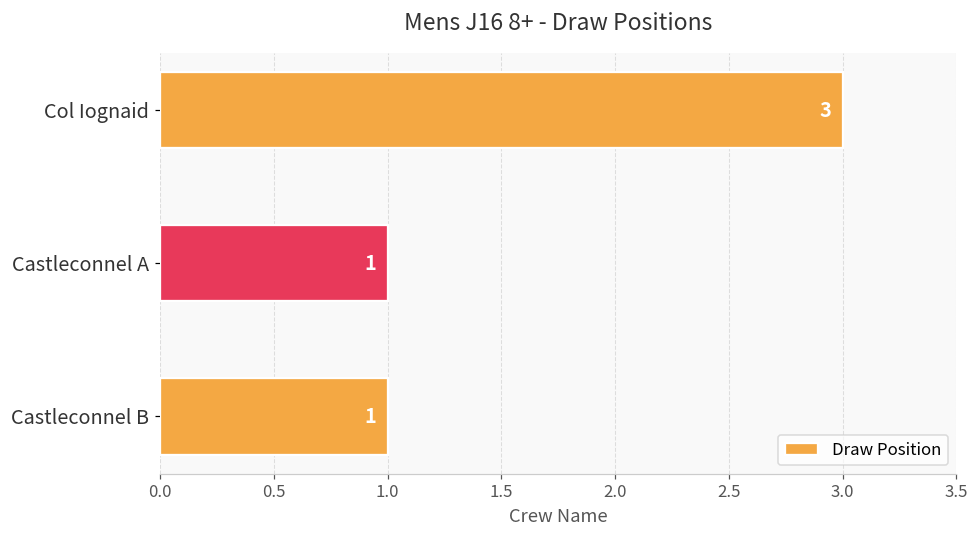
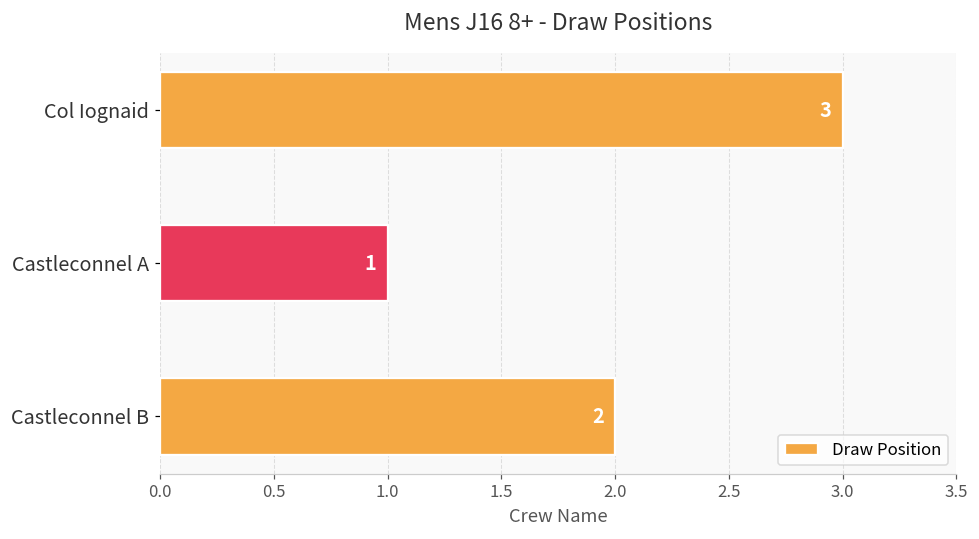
Castleconnel B: 1 -> 2
